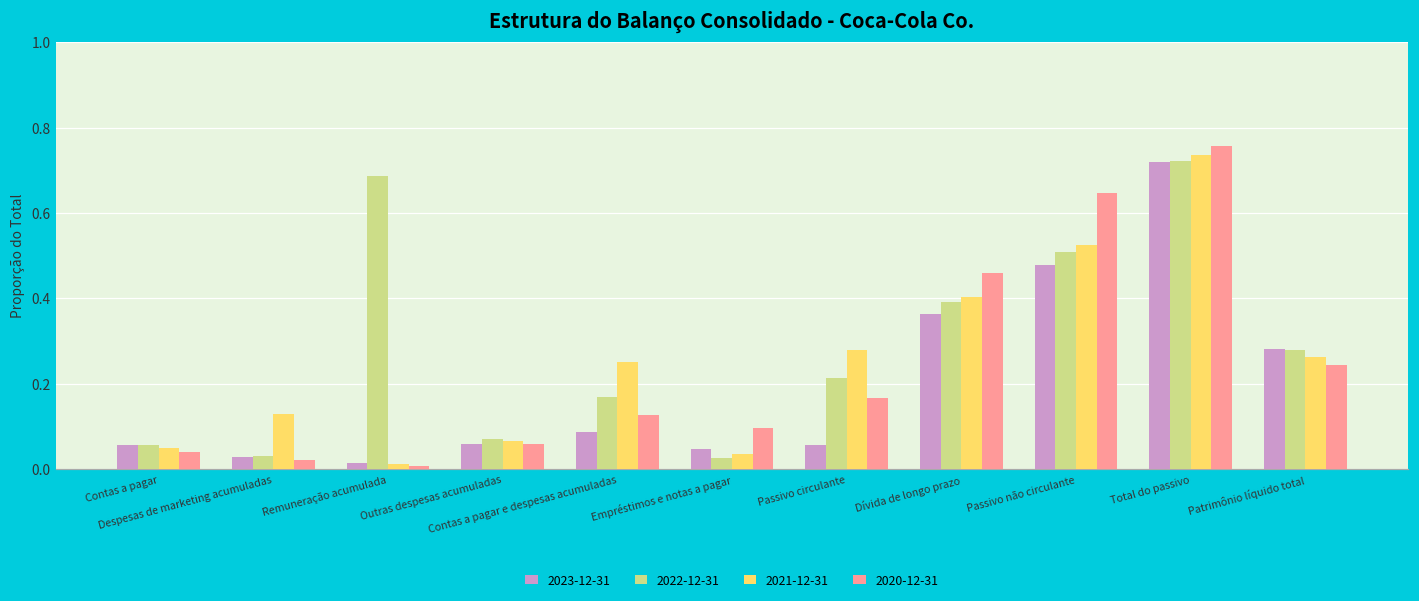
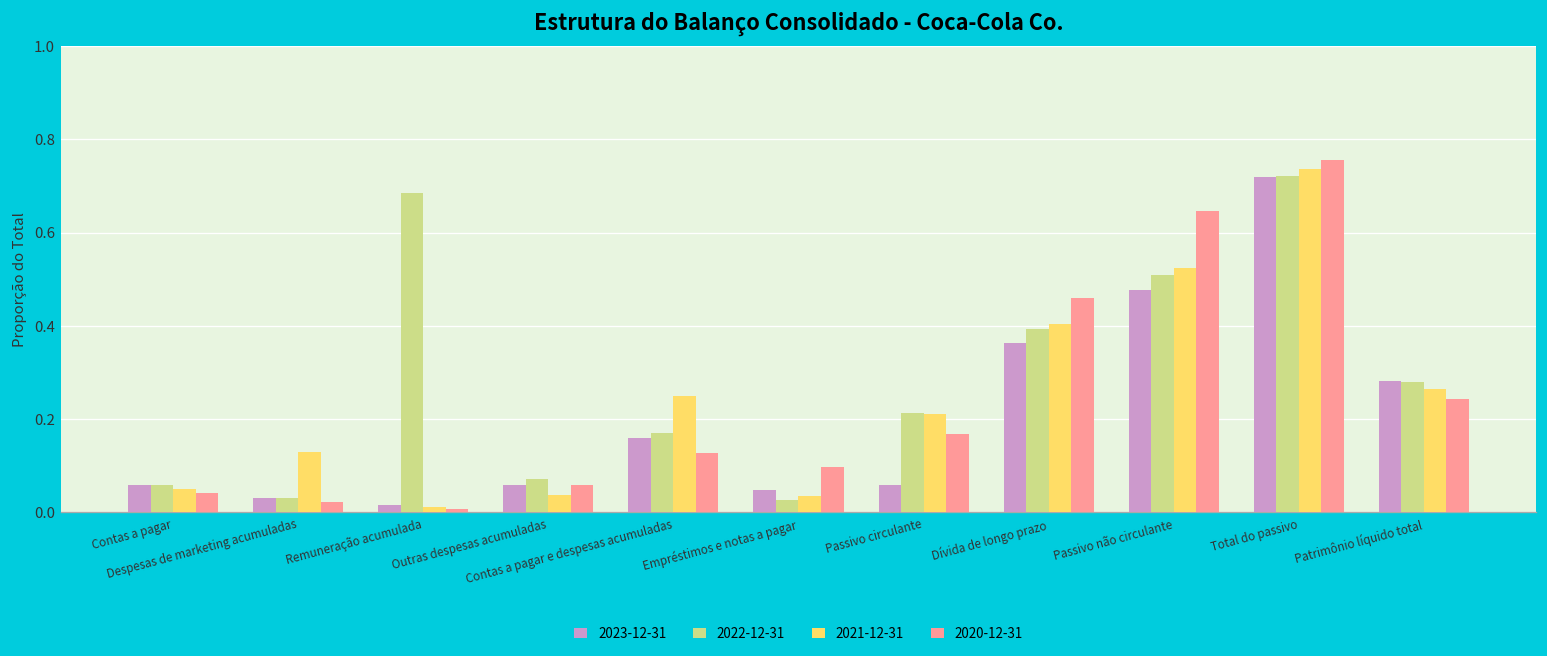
2021-12-31, Outras despesas acumuladas: 0.07 -> 0.04
2023-12-31, Contas a pagar e despesas acumuladas: 0.09 -> 0.16
2021-12-31, Passivo circulante: 0.28 -> 0.21
